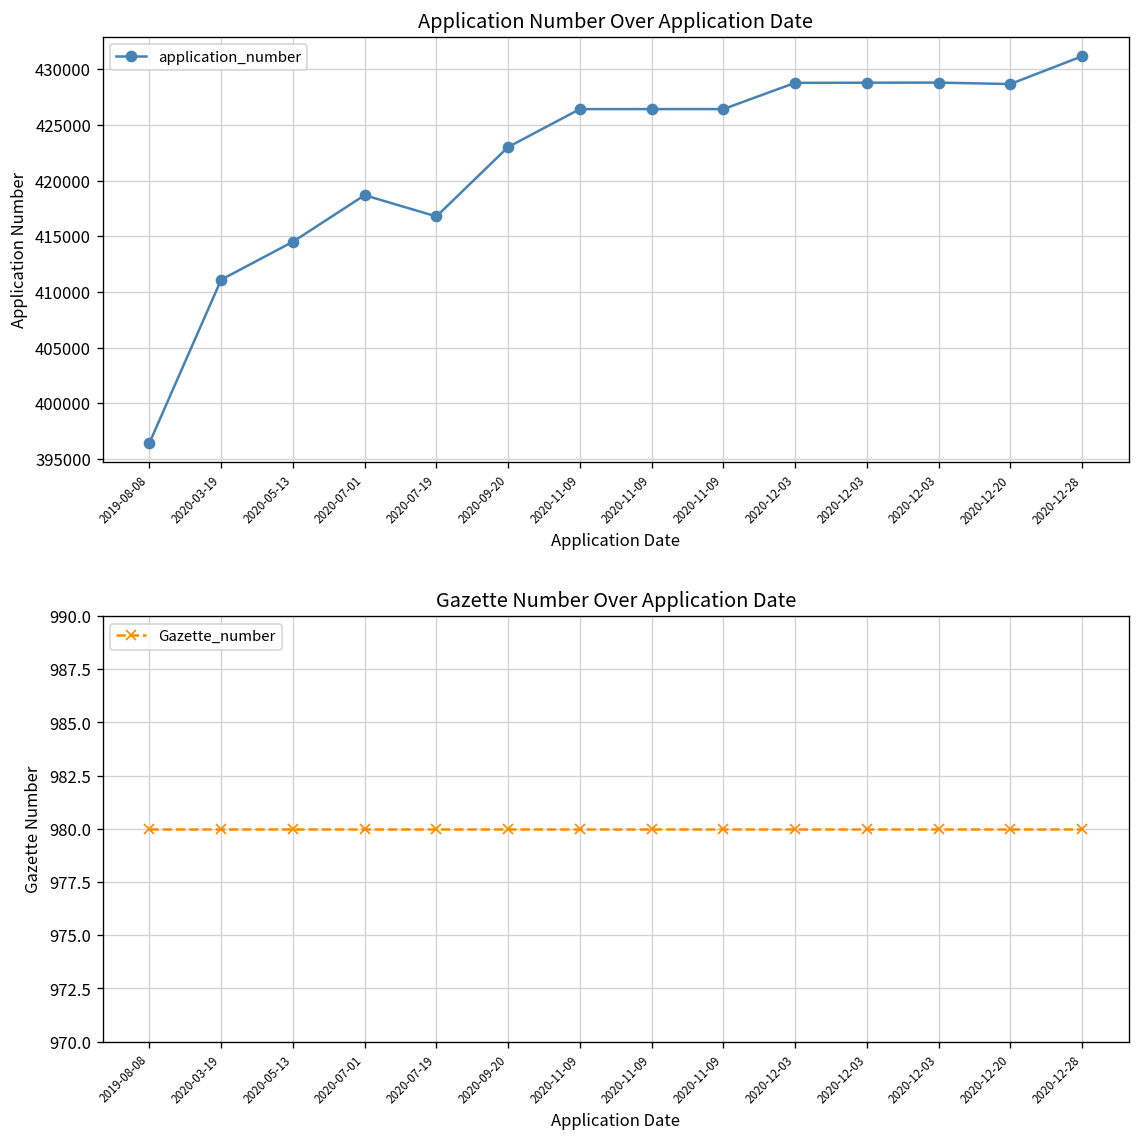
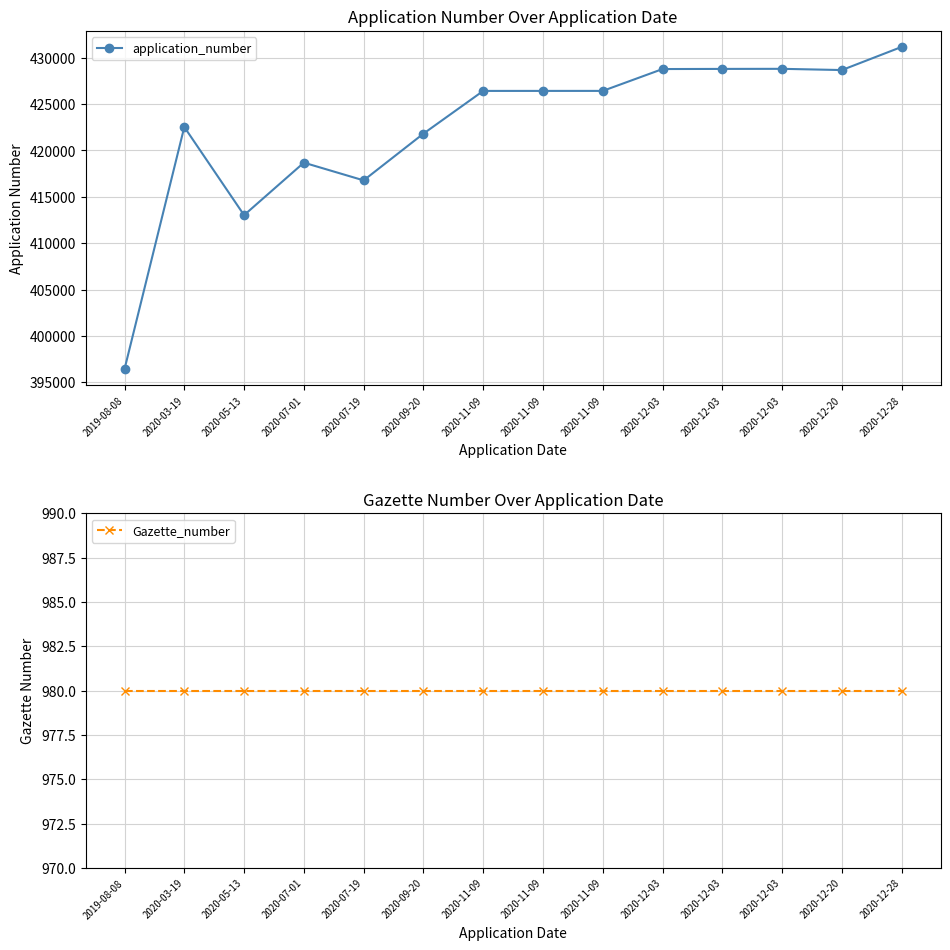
Application Number Over Application Date, 2020-03-19: 411000 -> 423000
Application Number Over Application Date, 2020-05-13: 415000 -> 413000
Application Number Over Application Date, 2020-09-20: 423000 -> 422000
